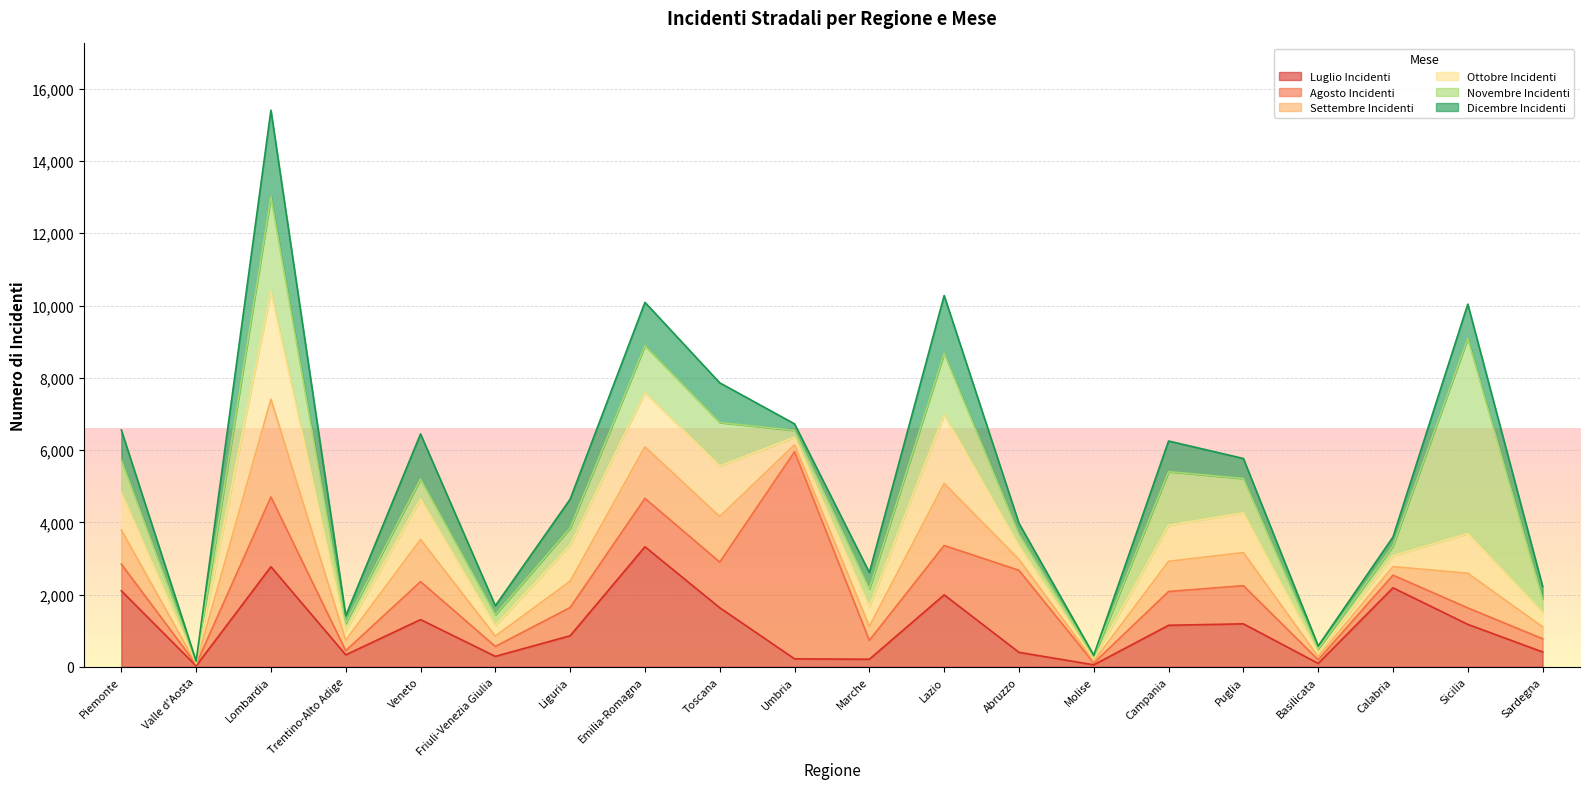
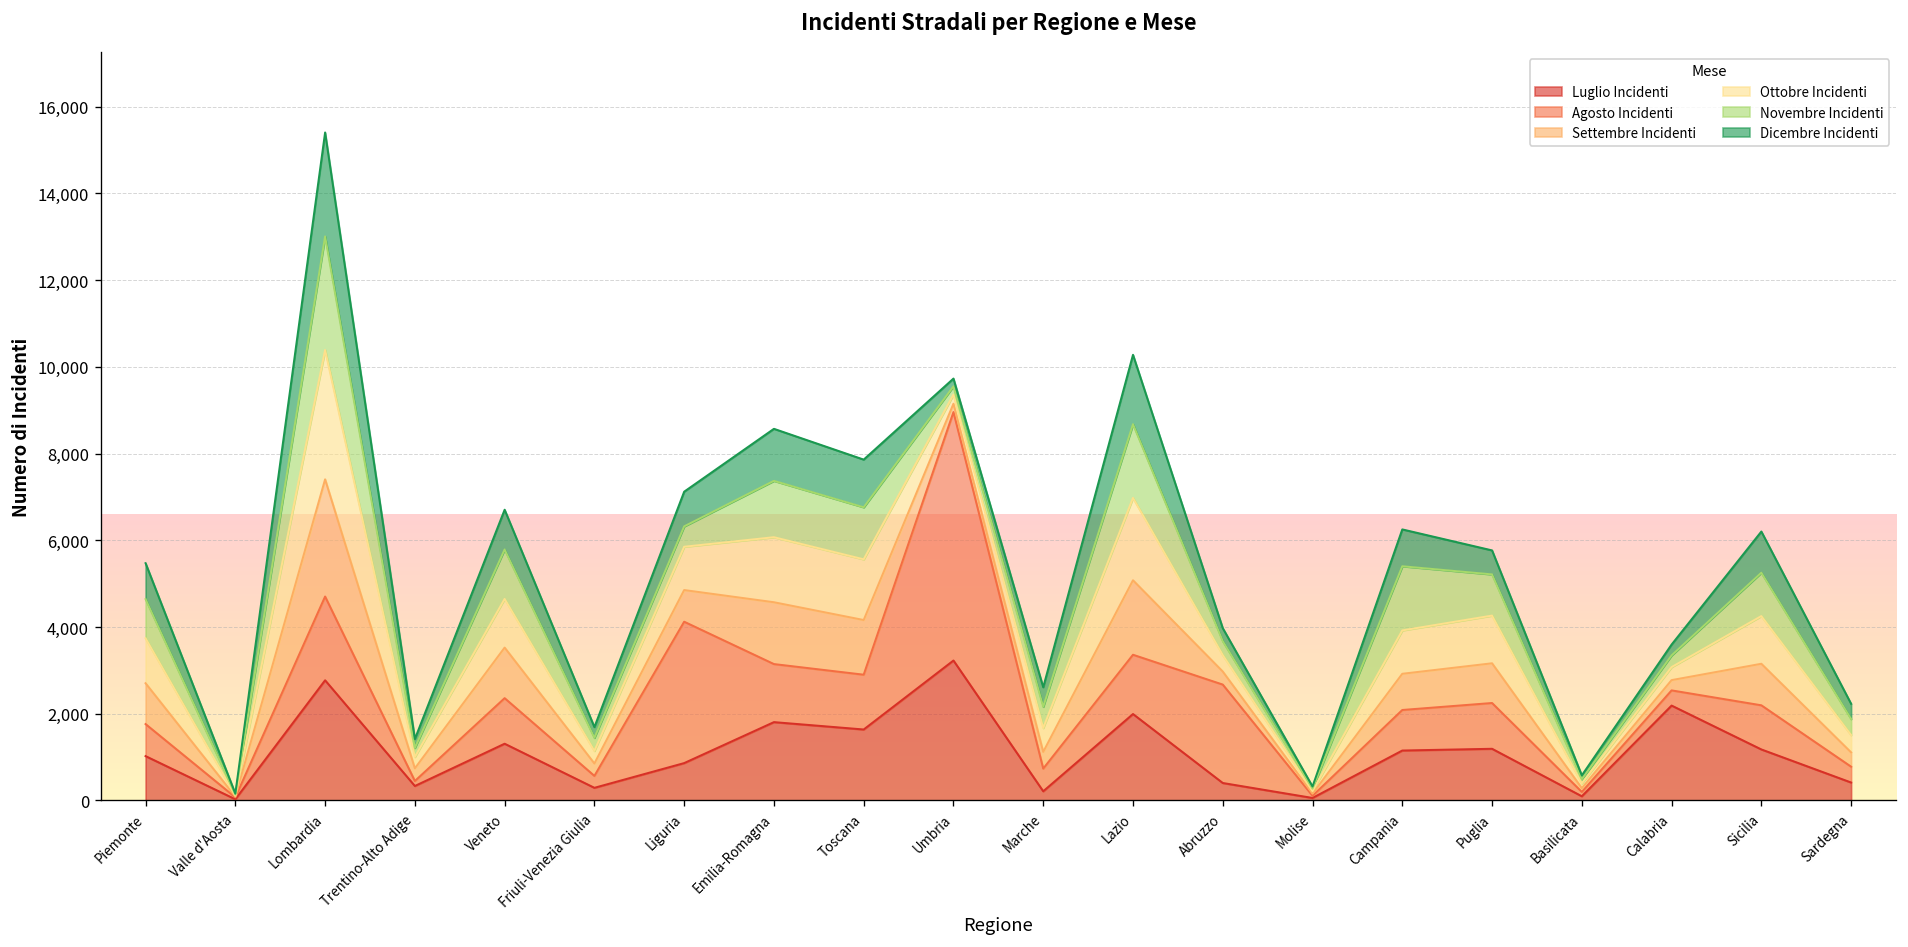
Luglio Incidenti, Piemonte: 2,100 -> 1,000
Novembre Incidenti, Veneto: 500 -> 1,100
Dicembre Incidenti, Veneto: 1,300 -> 900
Agosto Incidenti, Liguria: 800 -> 3,300
Luglio Incidenti, Emilia-Romagna: 3,300 -> 1,800
Luglio Incidenti, Umbria: 200 -> 3,200
Agosto Incidenti, Sicilia: 500 -> 1,000
Novembre Incidenti, Sicilia: 5,400 -> 1,000
